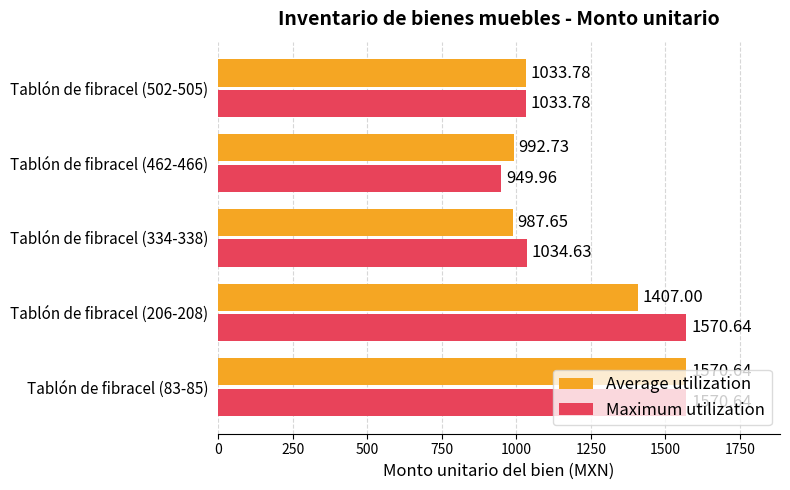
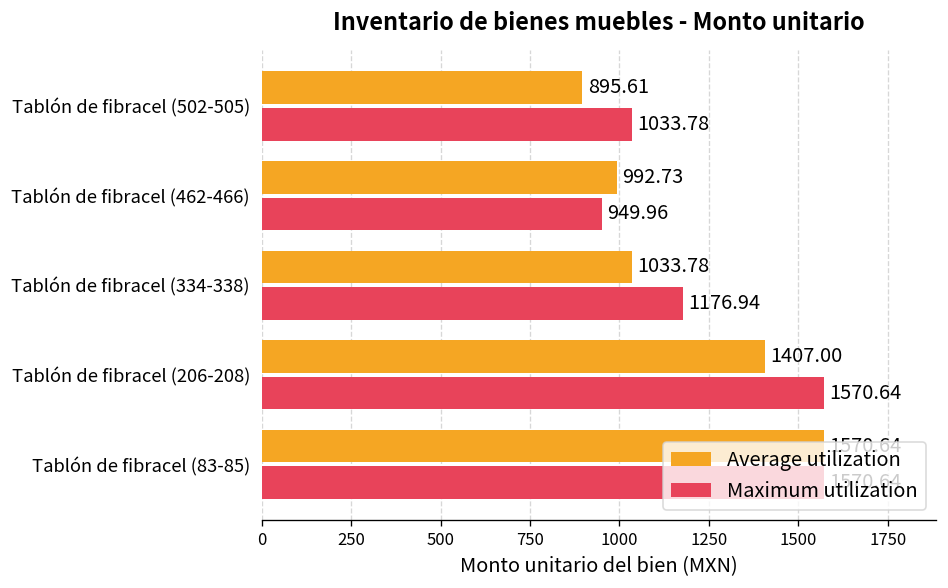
Average utilization, Tablón de fibracel (502-505): 1033.78 -> 895.61
Average utilization, Tablón de fibracel (334-338): 987.65 -> 1033.78
Maximum utilization, Tablón de fibracel (334-338): 1034.63 -> 1176.94
